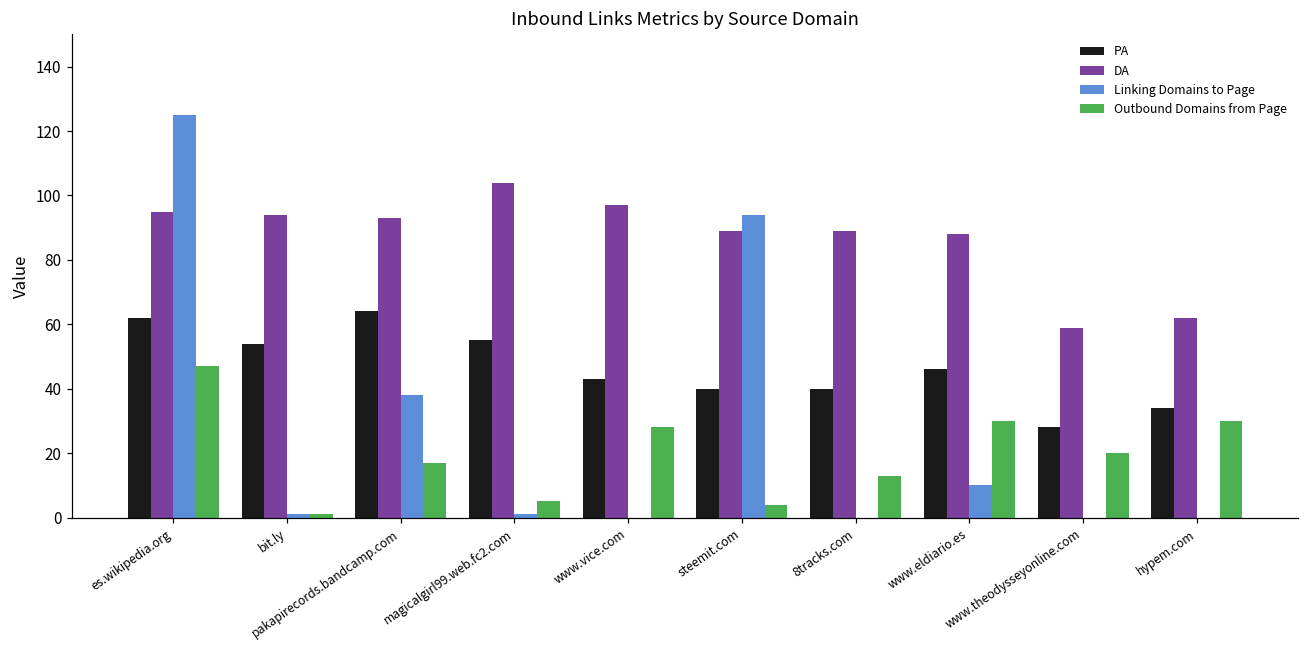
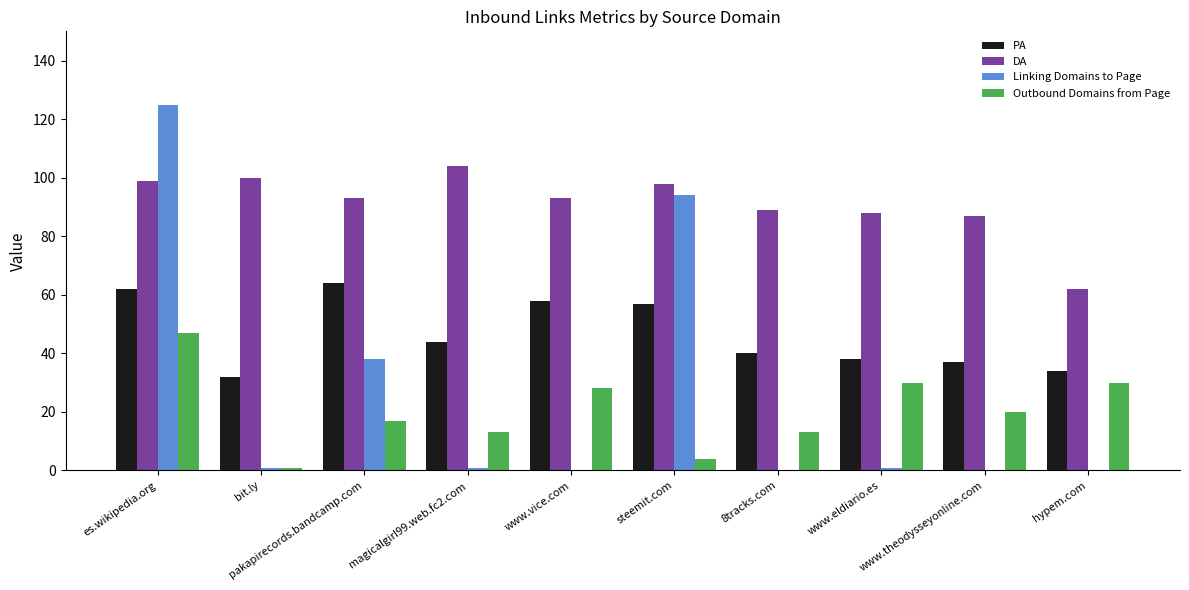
DA, es.wikipedia.org: 95 -> 99
PA, bit.ly: 54 -> 32
DA, bit.ly: 94 -> 100
PA, magicalgirl99.web.fc2.com: 55 -> 44
Outbound Domains from Page, magicalgirl99.web.fc2.com: 5 -> 13
PA, www.vice.com: 43 -> 58
DA, www.vice.com: 97 -> 93
PA, steemit.com: 40 -> 57
DA, steemit.com: 89 -> 98
PA, www.eldiario.es: 46 -> 38
Linking Domains to Page, www.eldiario.es: 10 -> 1
PA, www.theodysseyonline.com: 28 -> 37
DA, www.theodysseyonline.com: 59 -> 87
